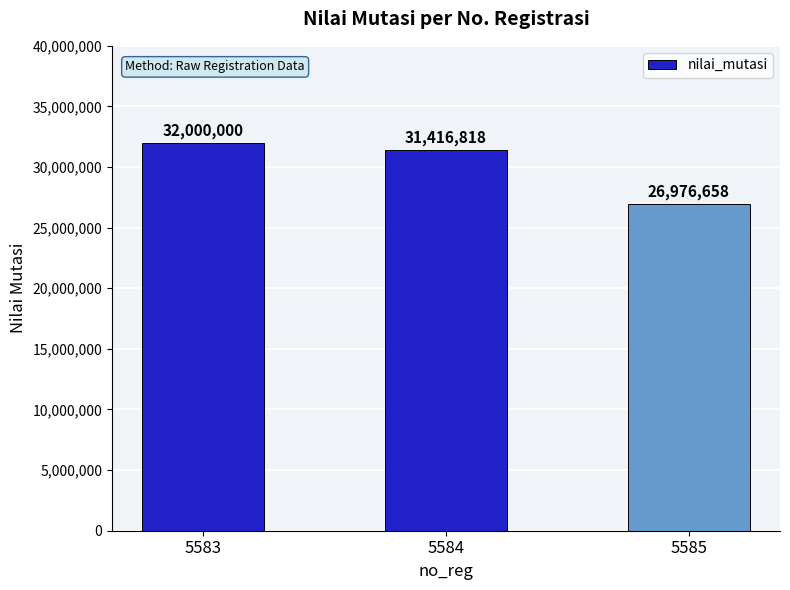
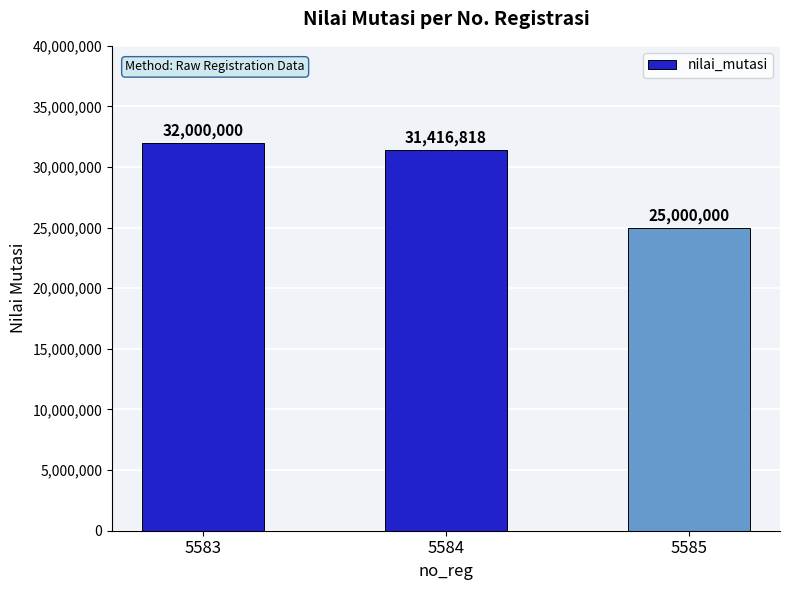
5585: 26,976,658 -> 25,000,000
